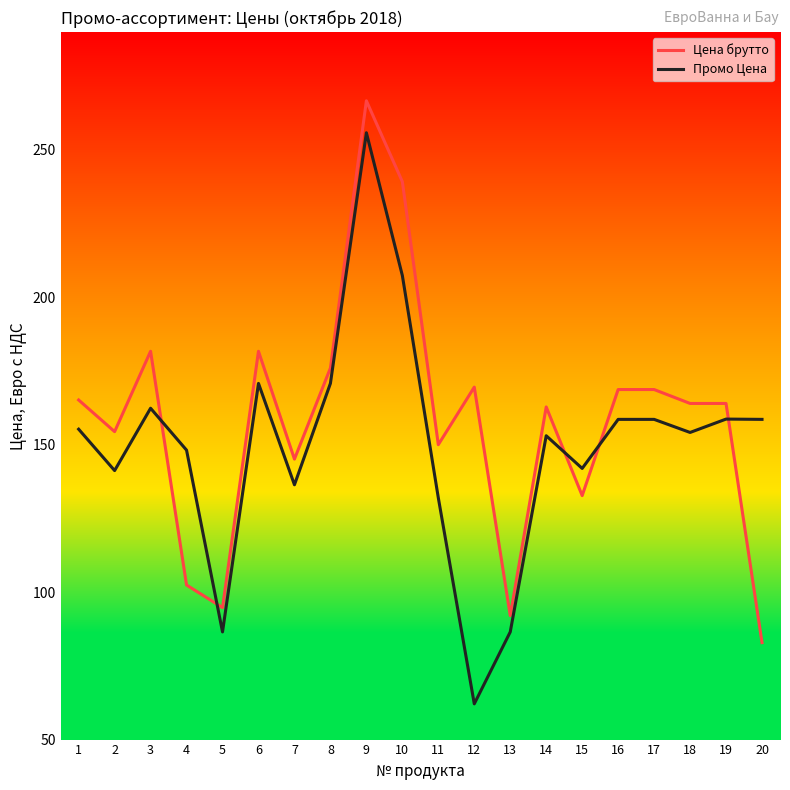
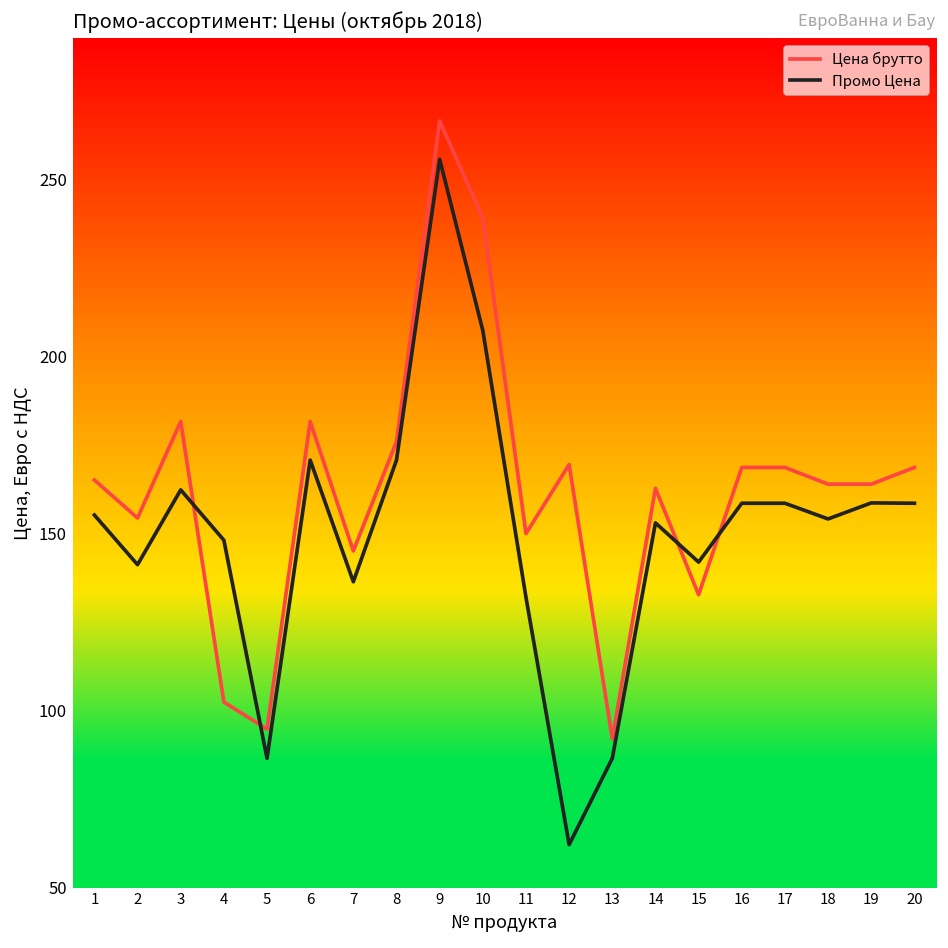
Цена брутто, 20: 83 -> 169
